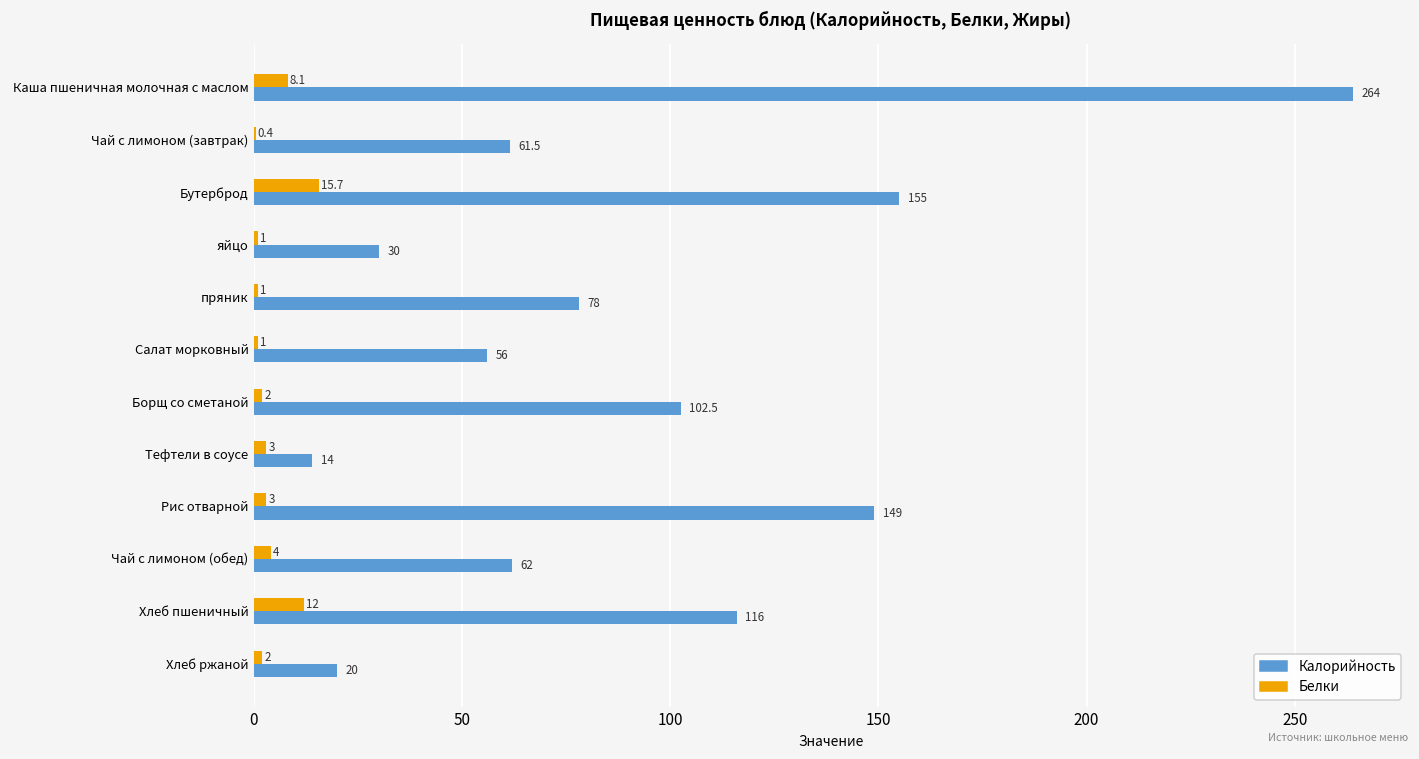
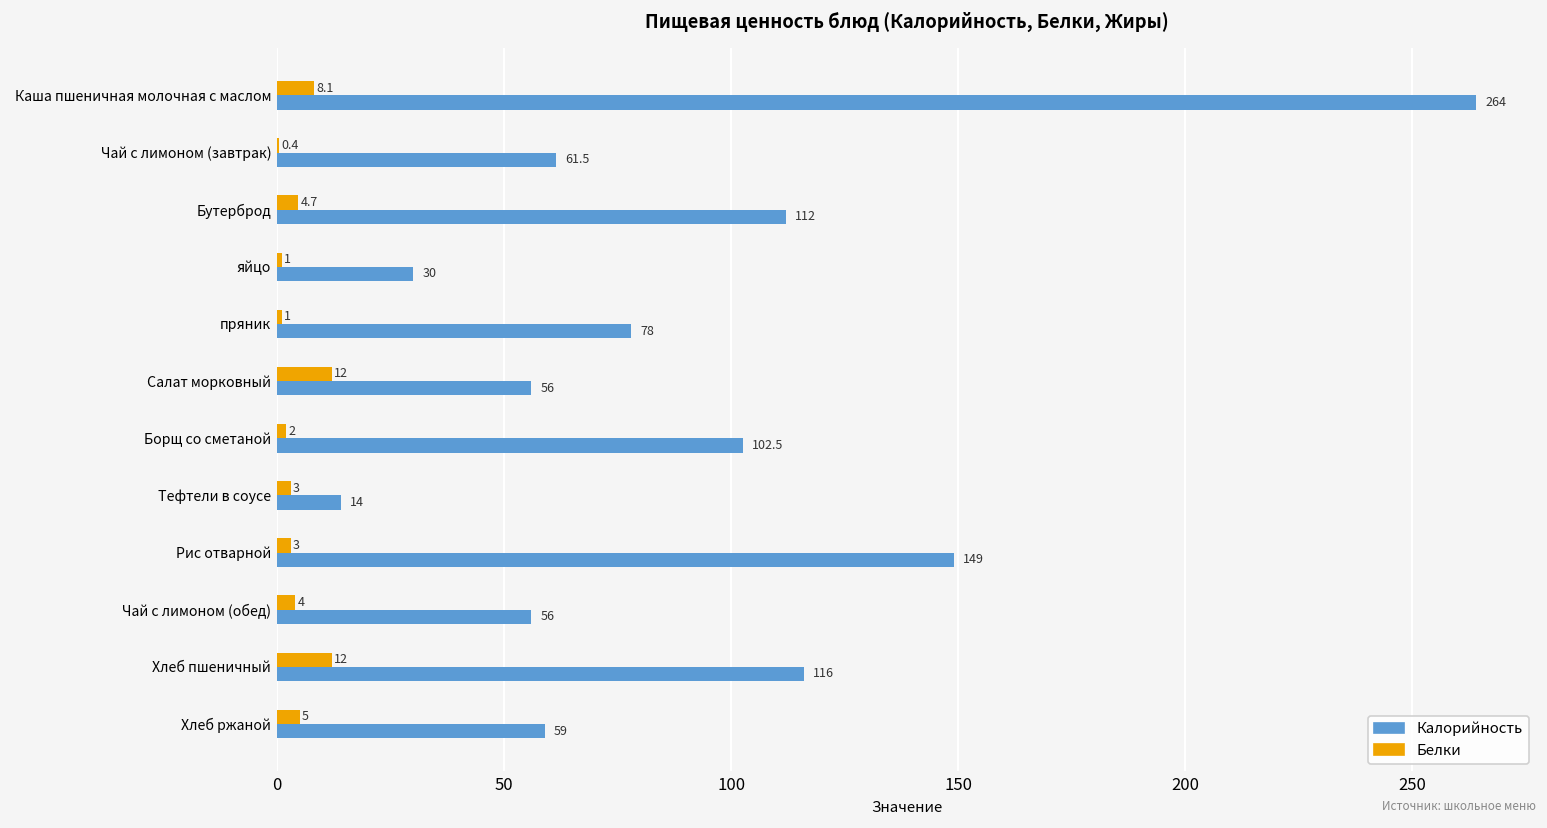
Белки, Бутерброд: 15.7 -> 4.7
Калорийность, Бутерброд: 155 -> 112
Белки, Салат морковный: 1 -> 12
Калорийность, Чай с лимоном (обед): 62 -> 56
Белки, Хлеб ржаной: 2 -> 5
Калорийность, Хлеб ржаной: 20 -> 59
